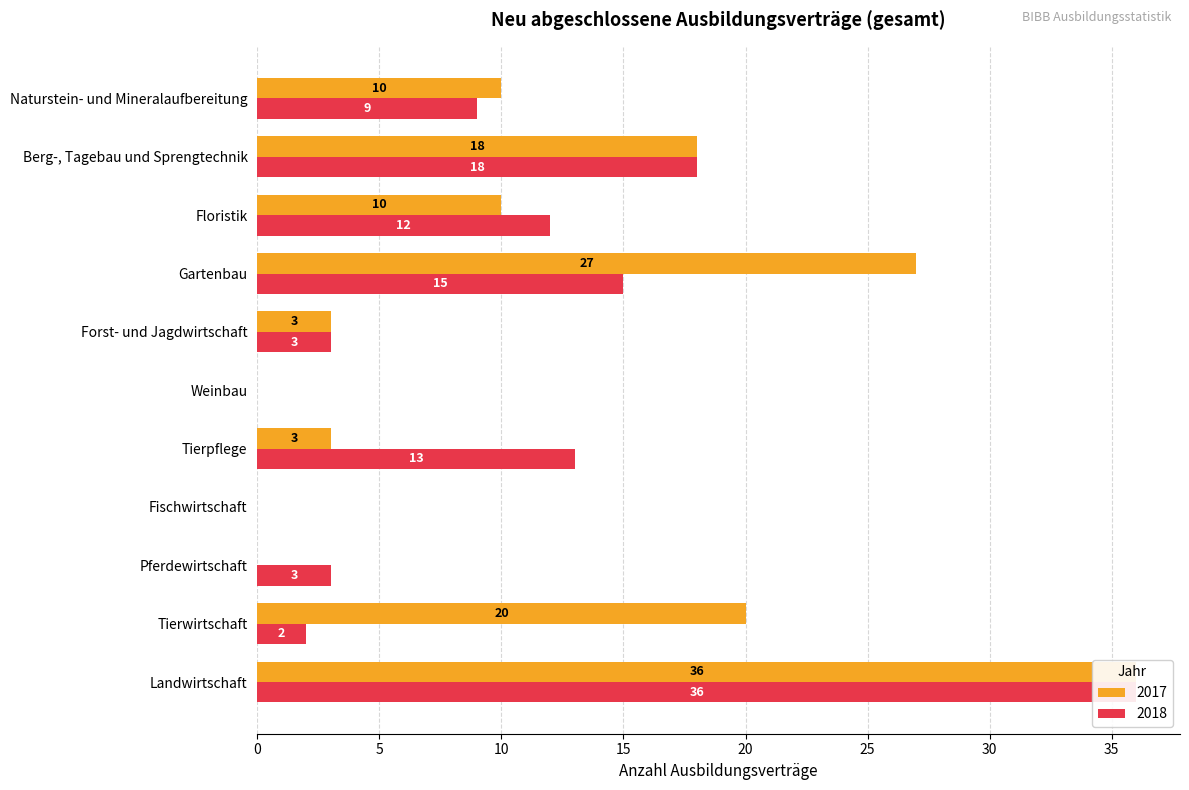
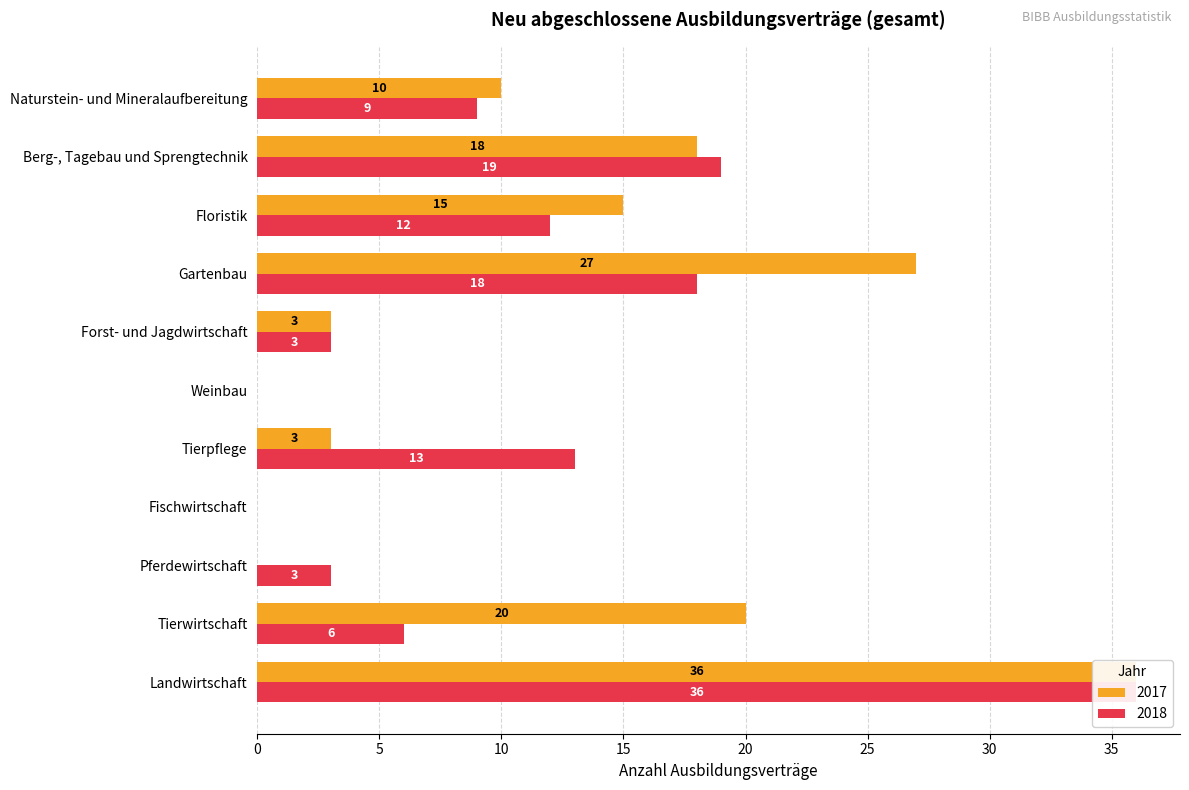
2018, Berg-, Tagebau und Sprengtechnik: 18 -> 19
2017, Floristik: 10 -> 15
2018, Gartenbau: 15 -> 18
2018, Tierwirtschaft: 2 -> 6
